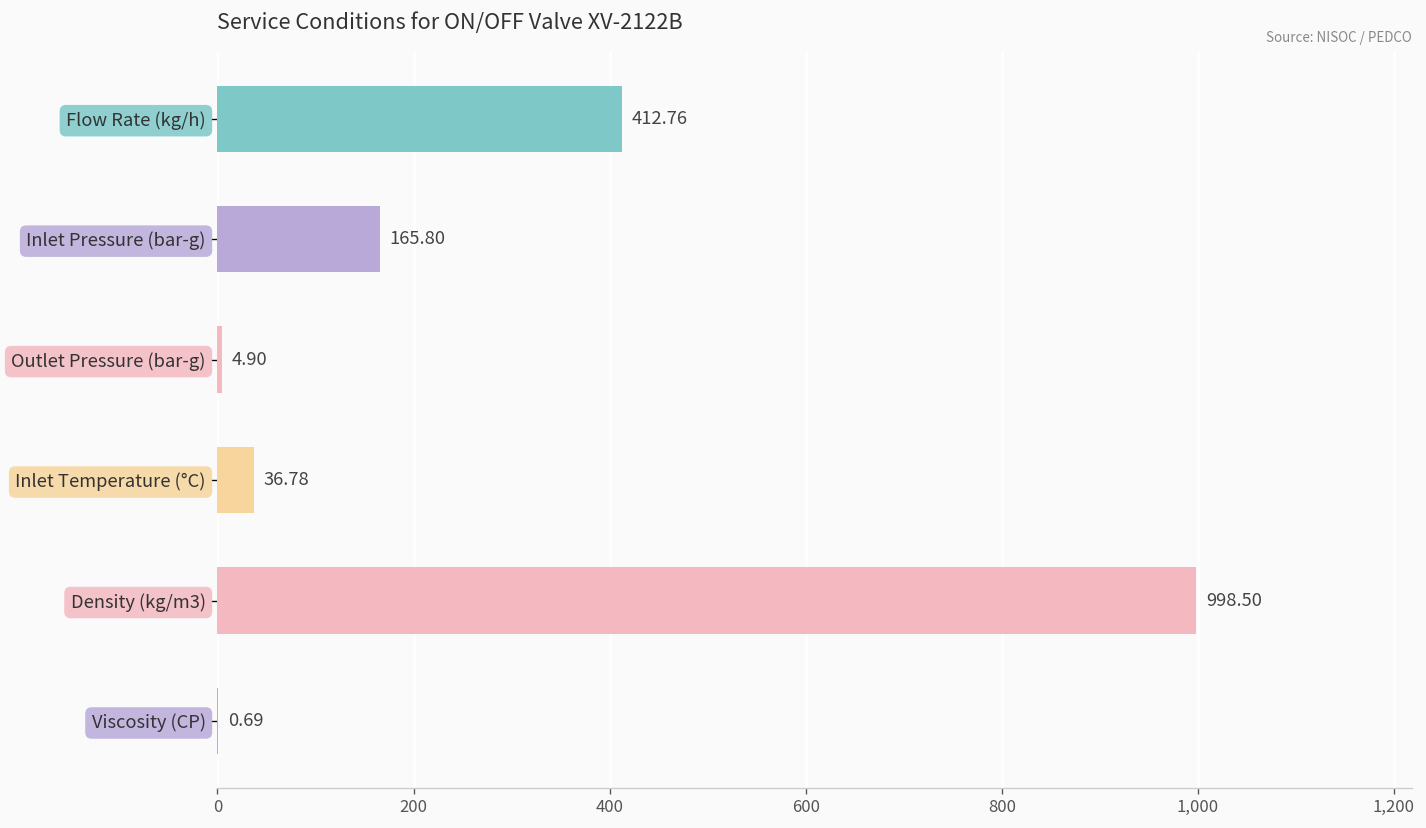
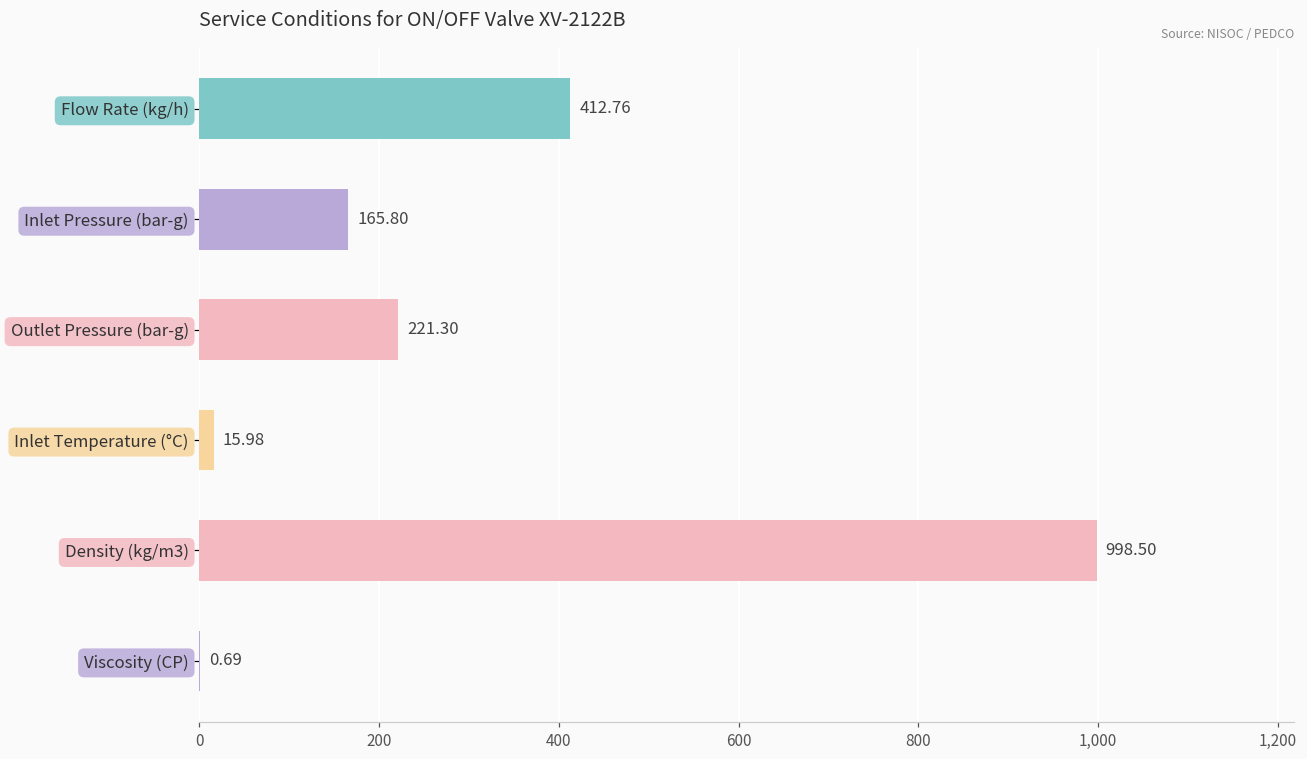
Outlet Pressure (bar-g): 4.90 -> 221.30
Inlet Temperature (°C): 36.78 -> 15.98
